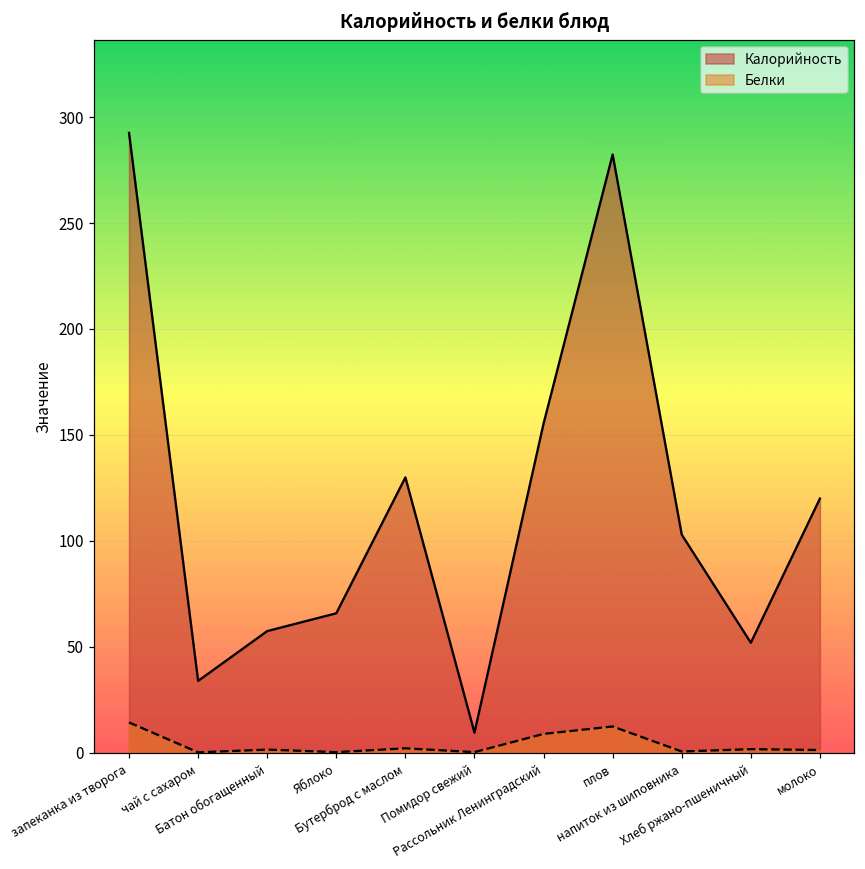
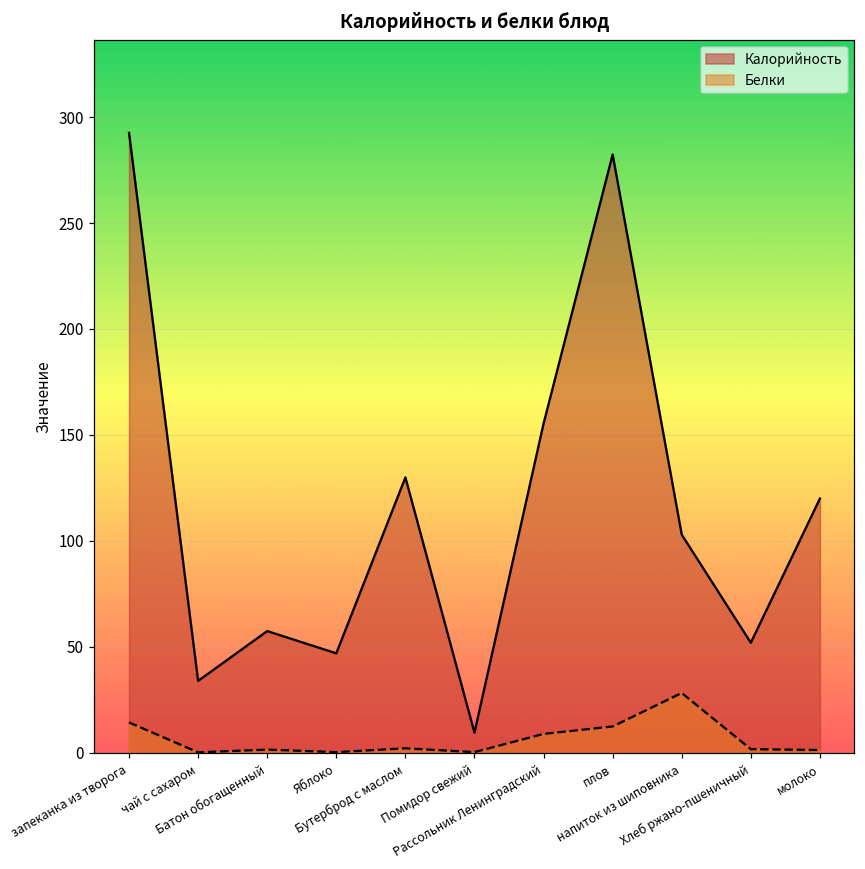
Калорийность, Яблоко: 66 -> 47
Белки, напиток из шиповника: 1 -> 28
